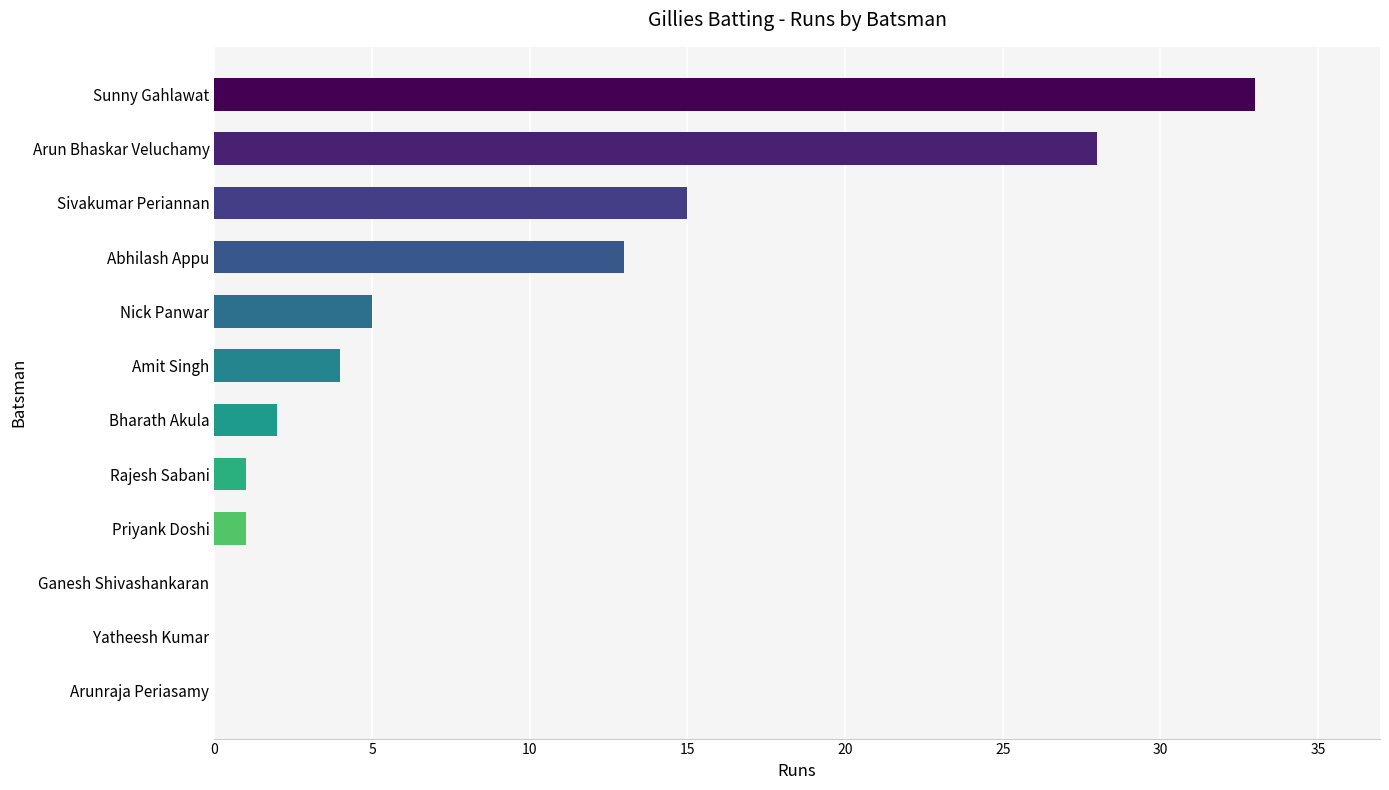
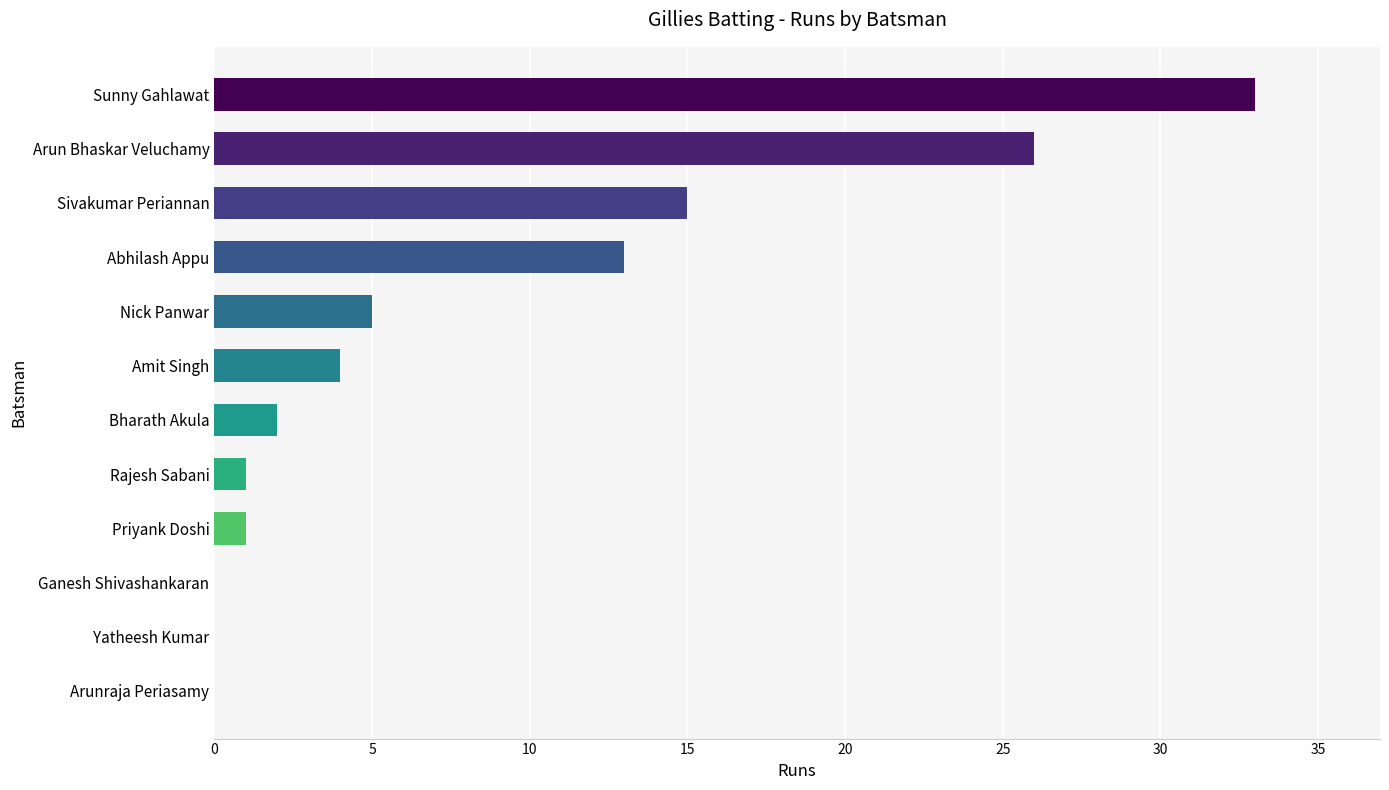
Arun Bhaskar Veluchamy: 28 -> 26
